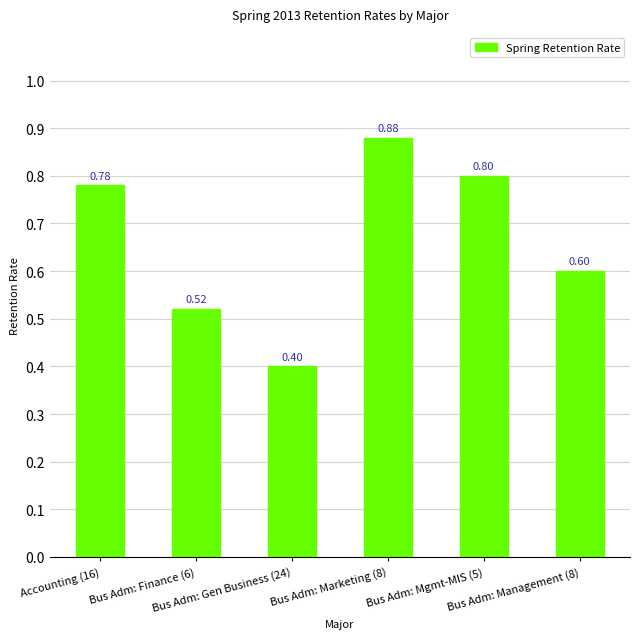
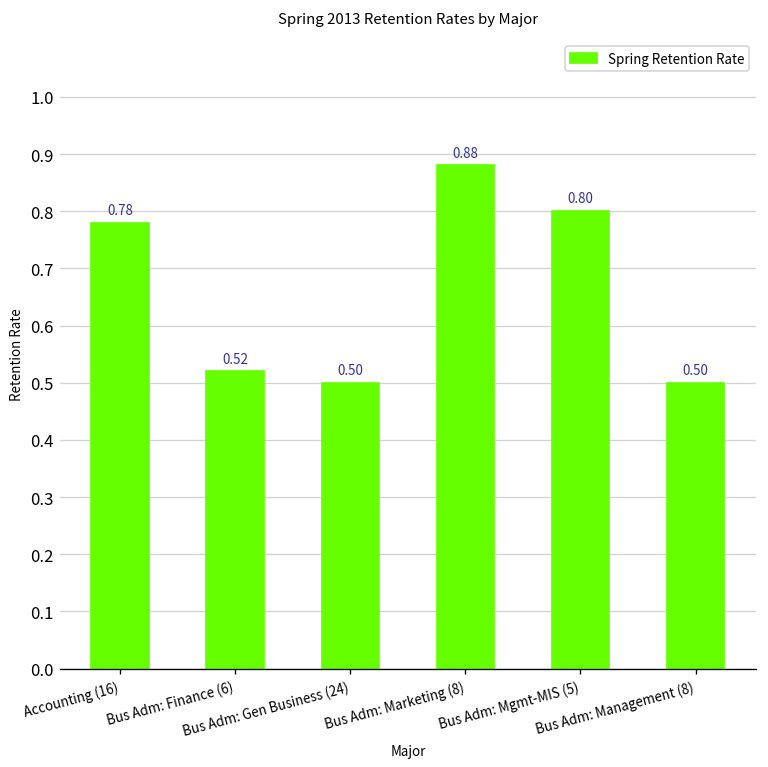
Bus Adm: Gen Business (24): 0.40 -> 0.50
Bus Adm: Management (8): 0.60 -> 0.50
